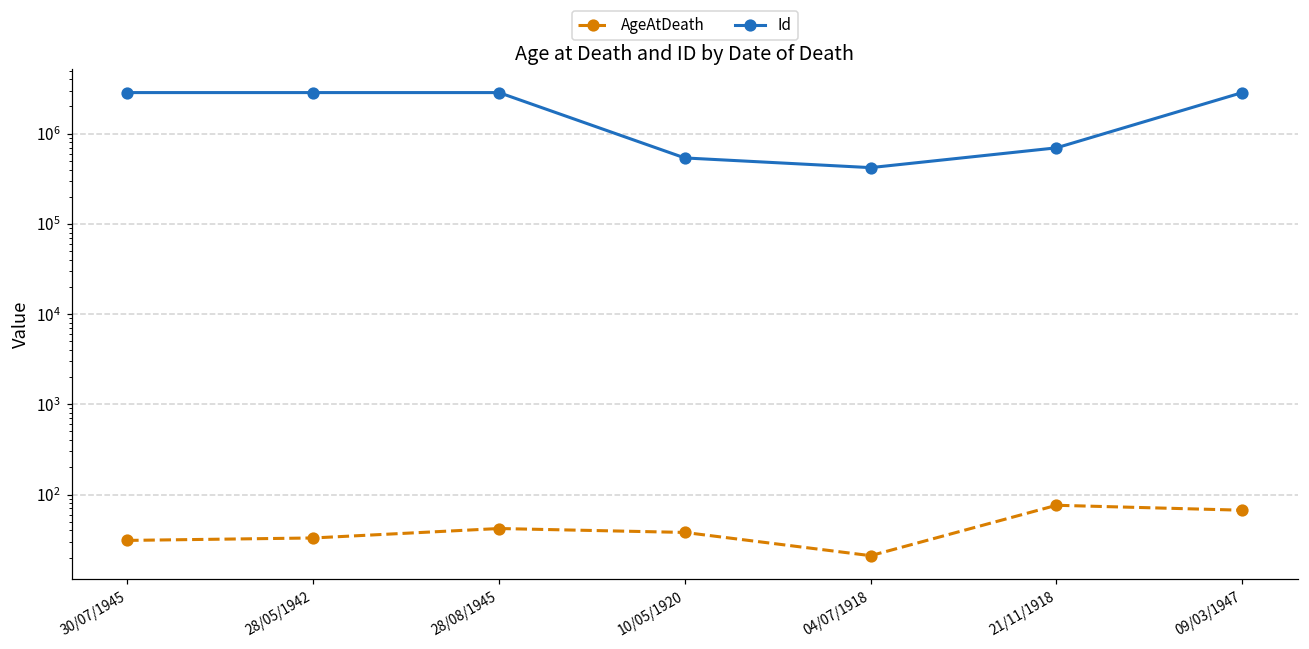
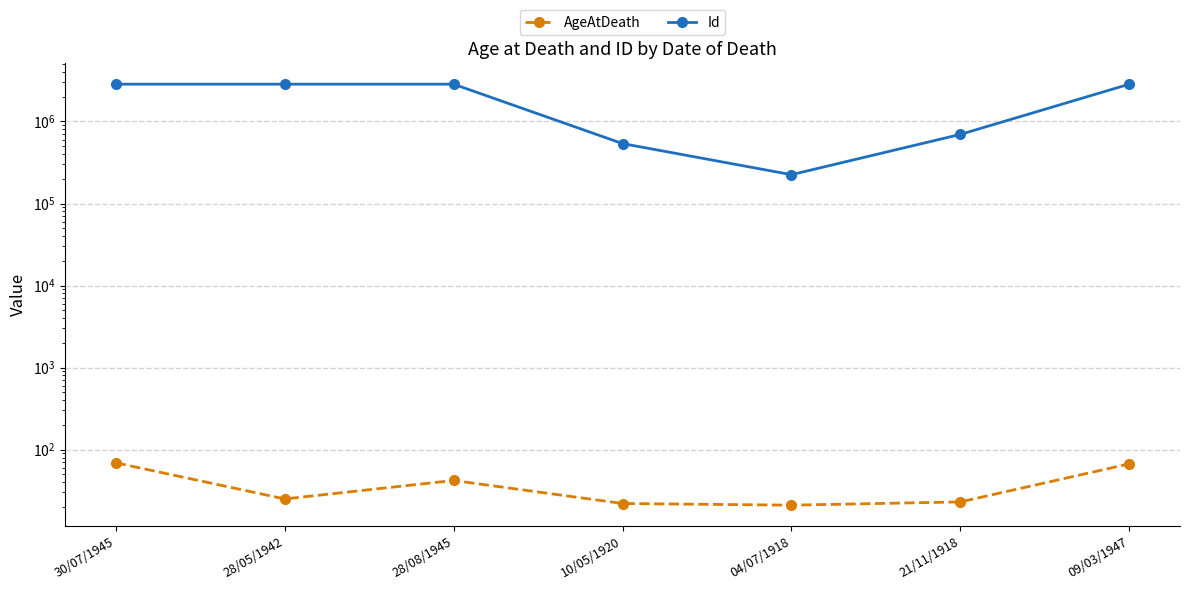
AgeAtDeath, 30/07/1945: 31 -> 70
AgeAtDeath, 28/05/1942: 33 -> 25
AgeAtDeath, 10/05/1920: 40 -> 22
Id, 04/07/1918: 400000 -> 220000
AgeAtDeath, 21/11/1918: 80 -> 23
